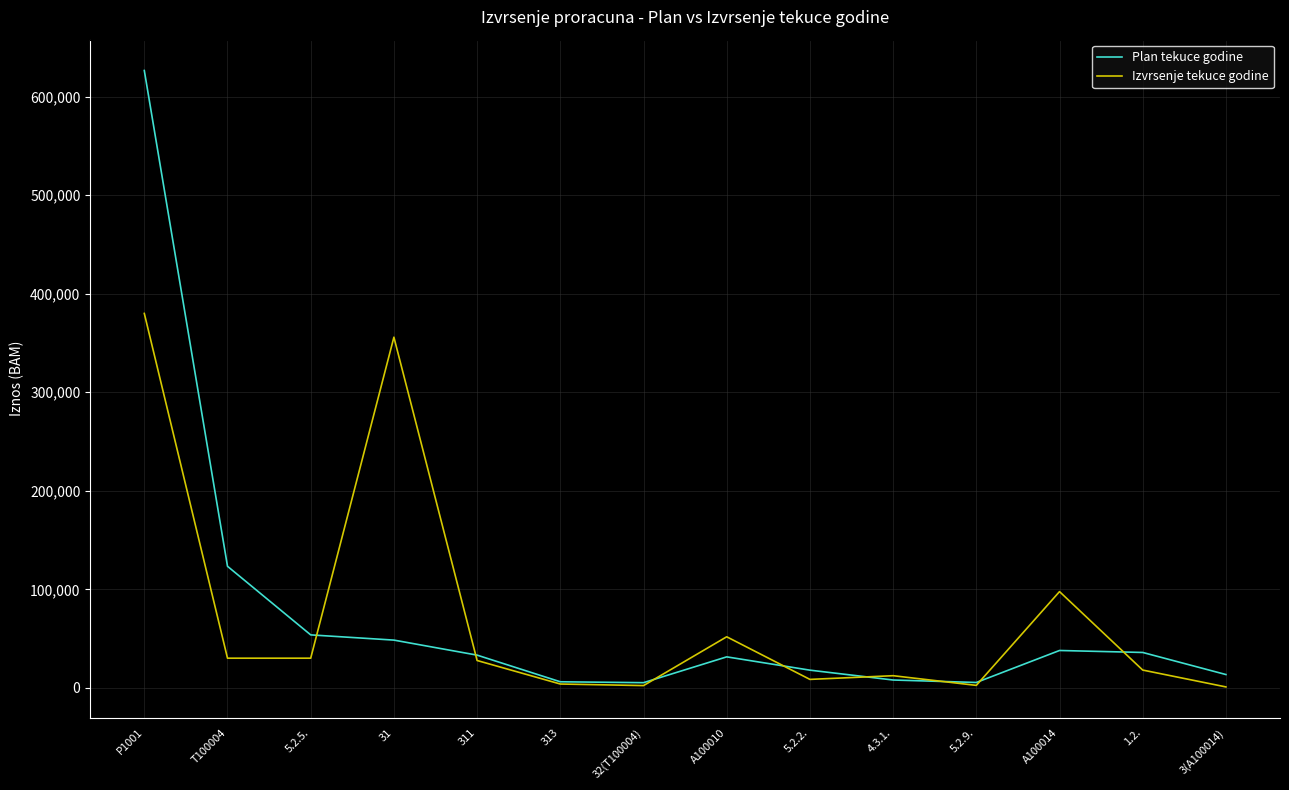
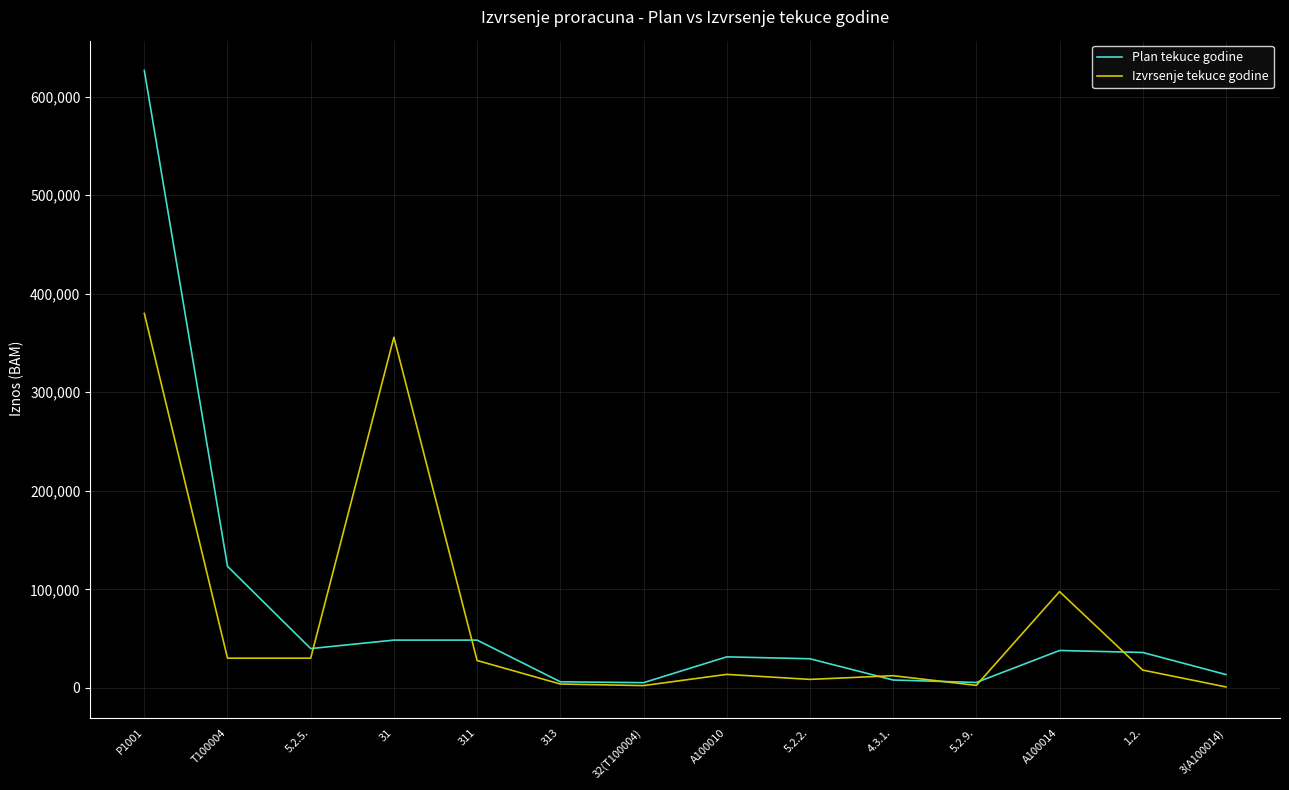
Plan tekuce godine, 5.2.5.: 50,000 -> 40,000
Plan tekuce godine, 311: 30,000 -> 50,000
Izvrsenje tekuce godine, A100010: 50,000 -> 10,000
Plan tekuce godine, 5.2.2.: 20,000 -> 30,000
